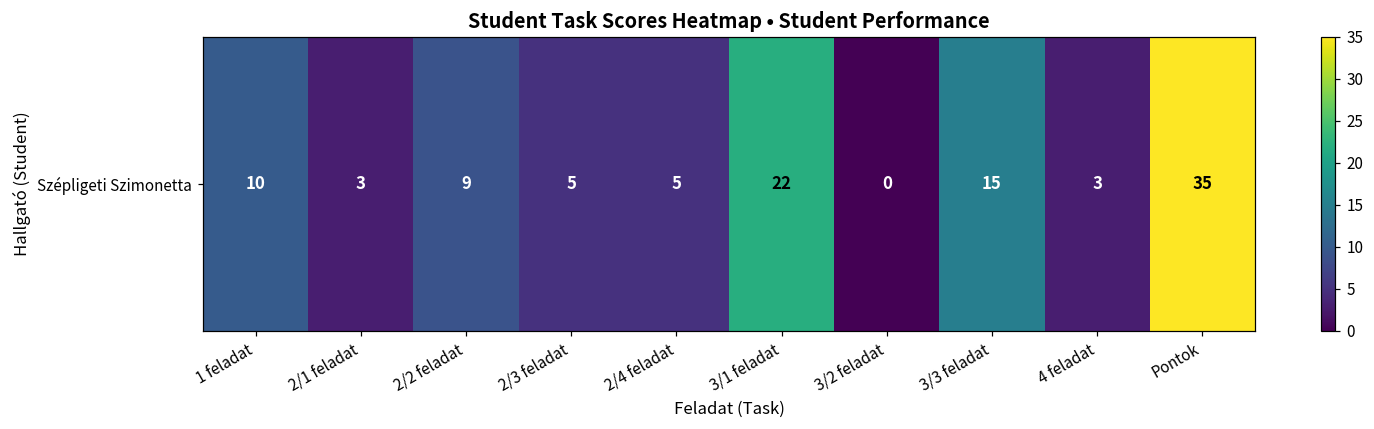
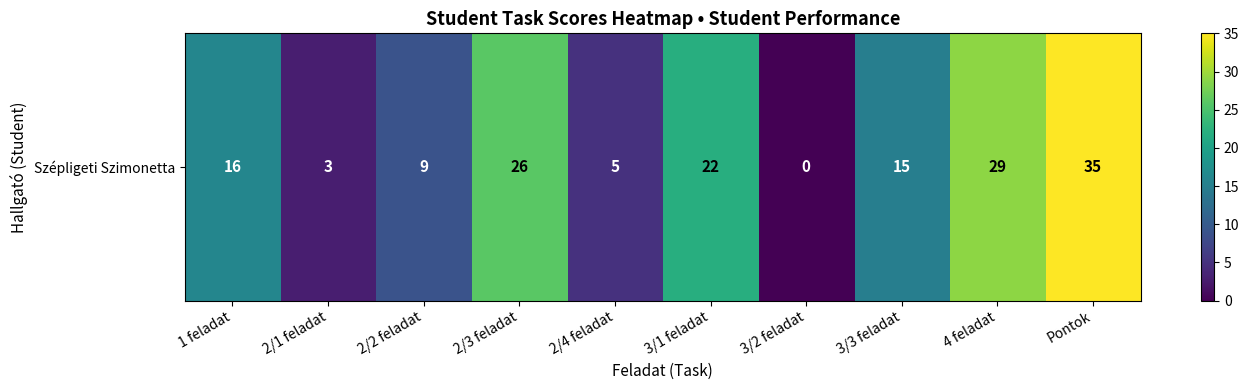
Szépligeti Szimonetta, 1 feladat: 10 -> 16
Szépligeti Szimonetta, 2/3 feladat: 5 -> 26
Szépligeti Szimonetta, 4 feladat: 3 -> 29
